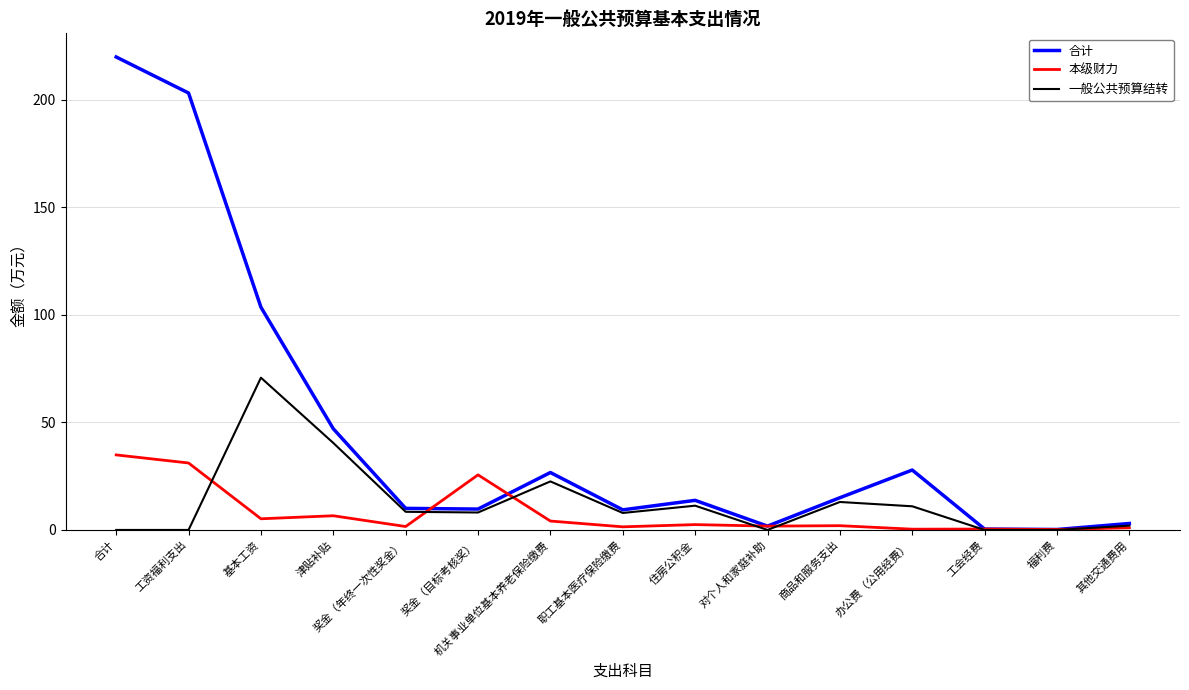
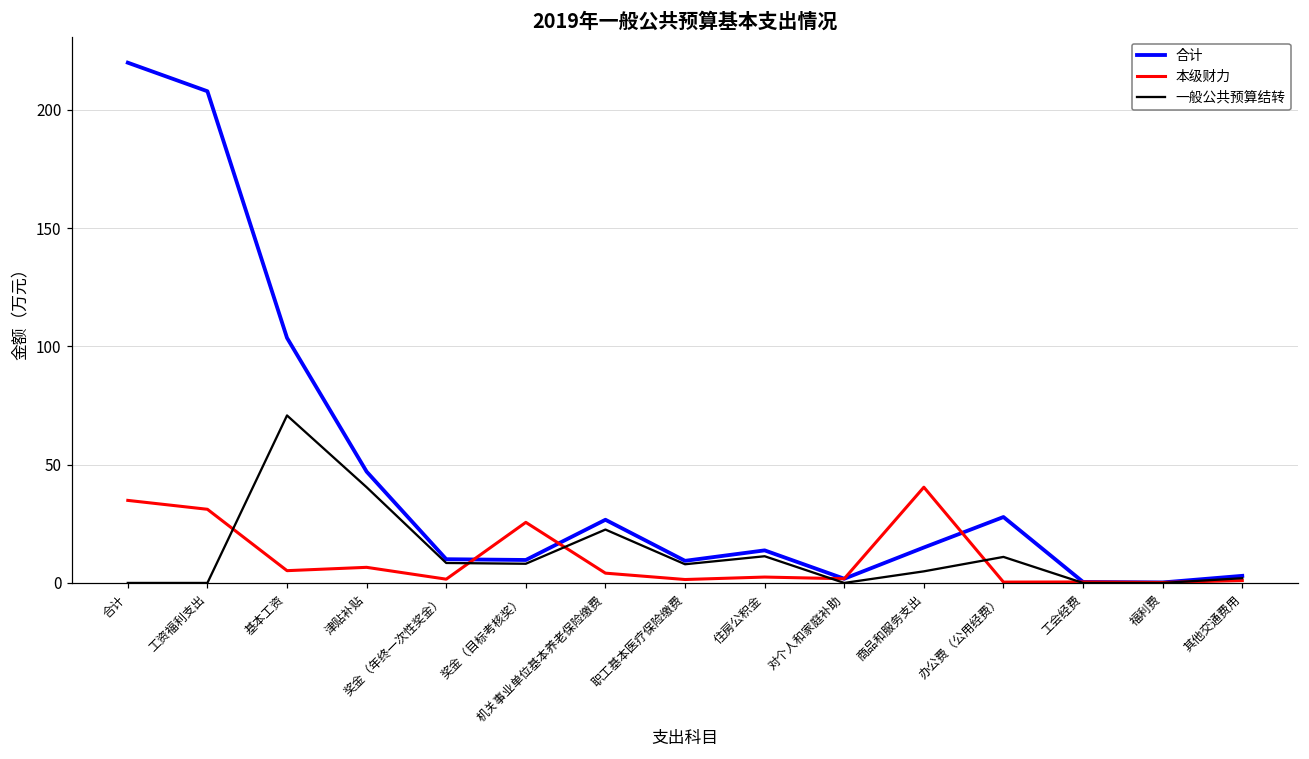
合计, 工资福利支出: 203 -> 208
本级财力, 商品和服务支出: 2 -> 40
一般公共预算结转, 商品和服务支出: 13 -> 5
